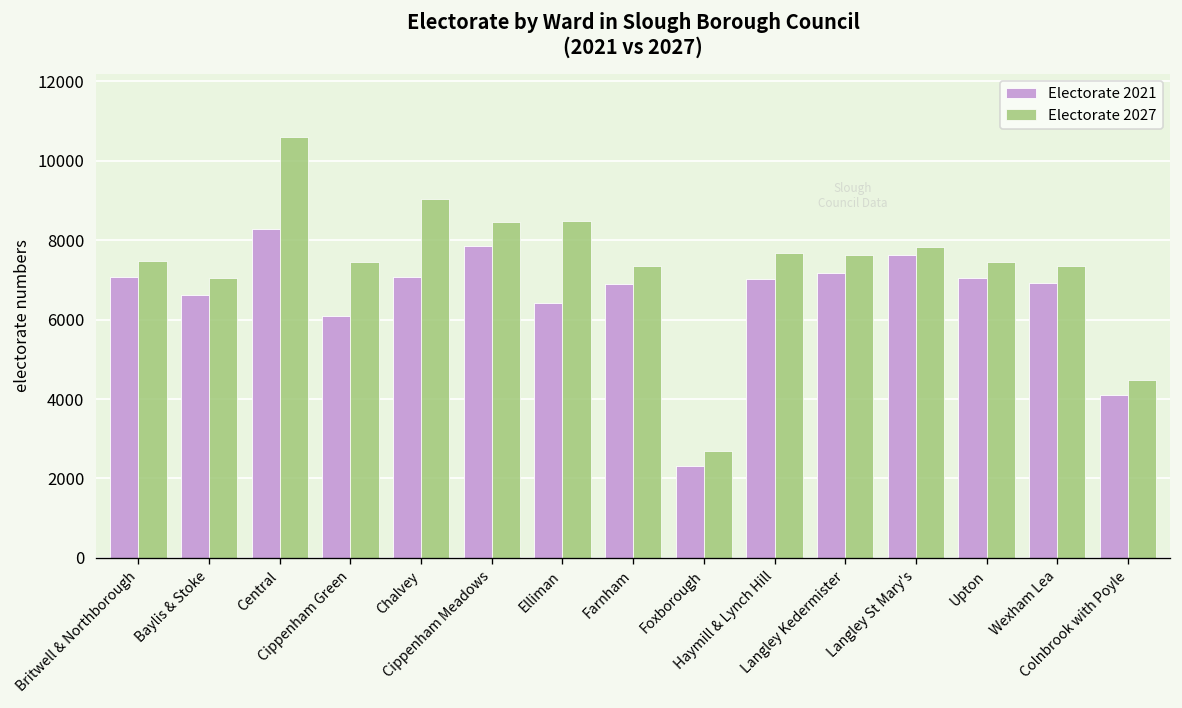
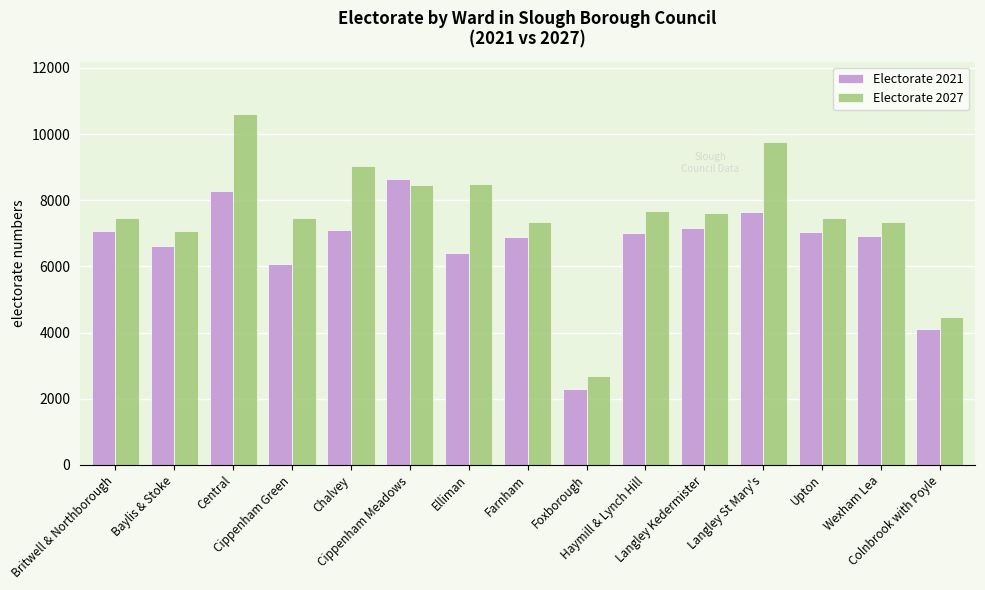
Electorate 2021, Cippenham Meadows: 7900 -> 8600
Electorate 2027, Langley St Mary's: 7800 -> 9700
